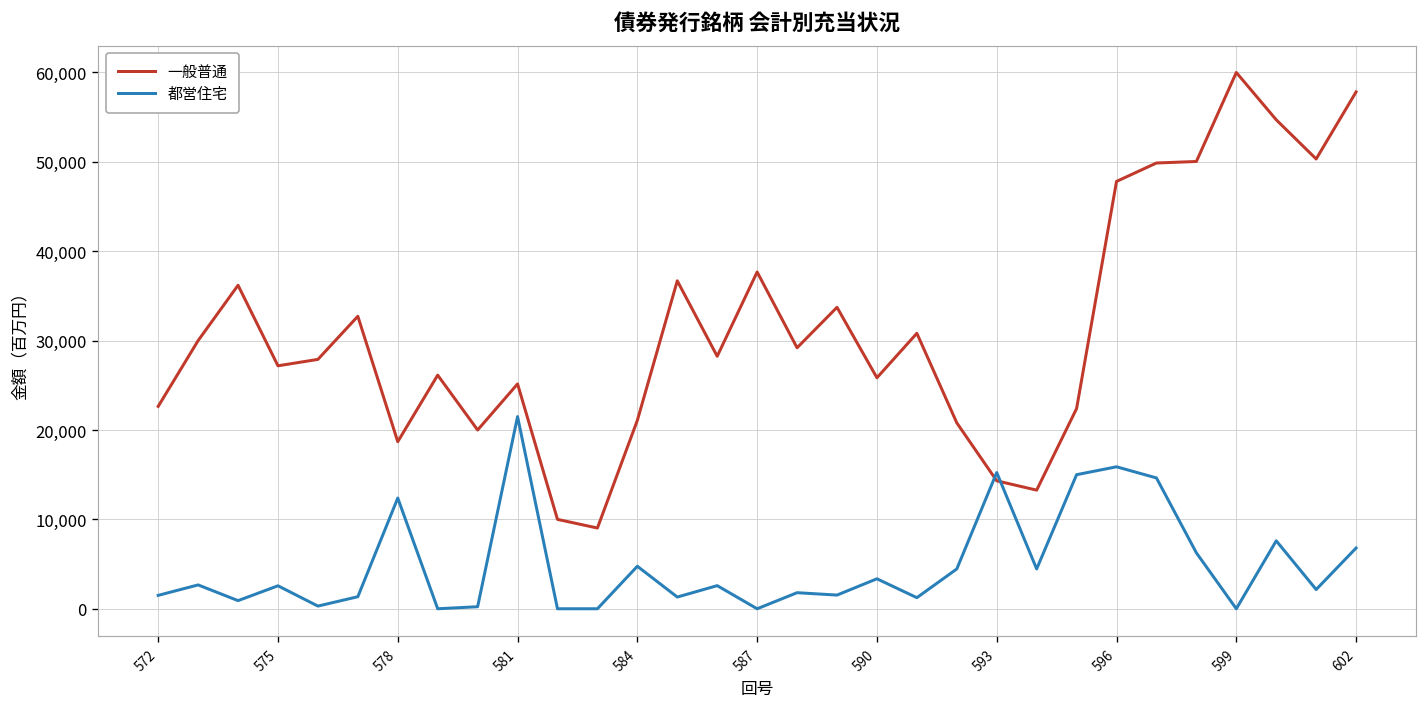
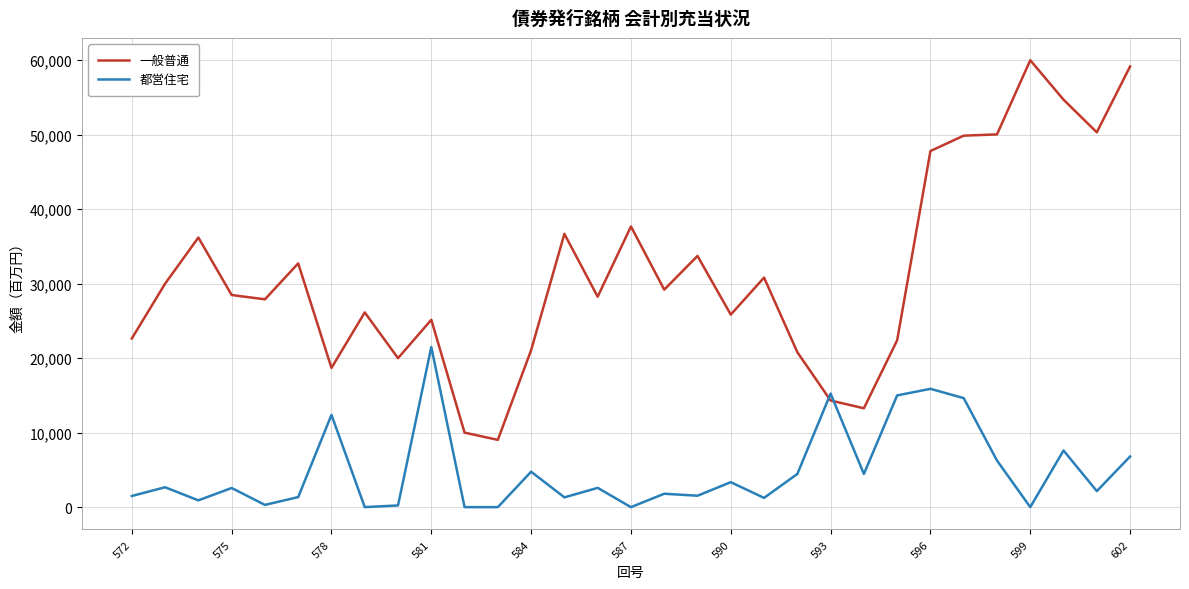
一般普通, 575: 27,000 -> 28,000
一般普通, 602: 58,000 -> 59,000
